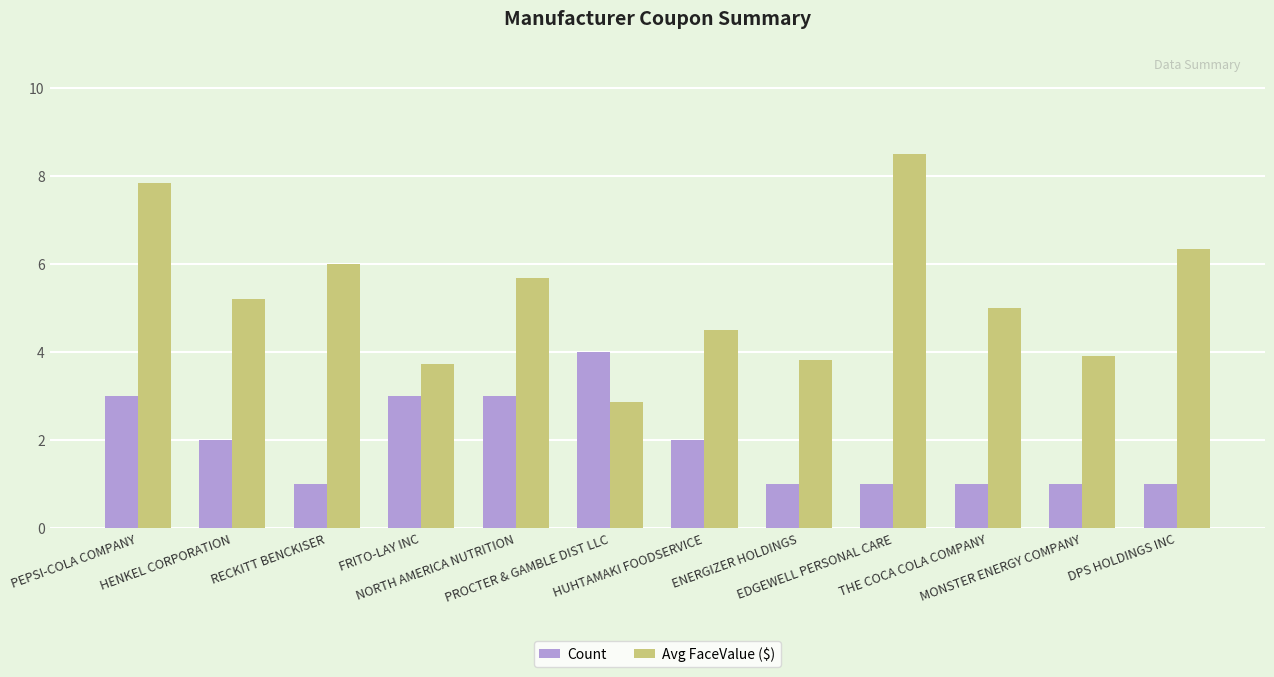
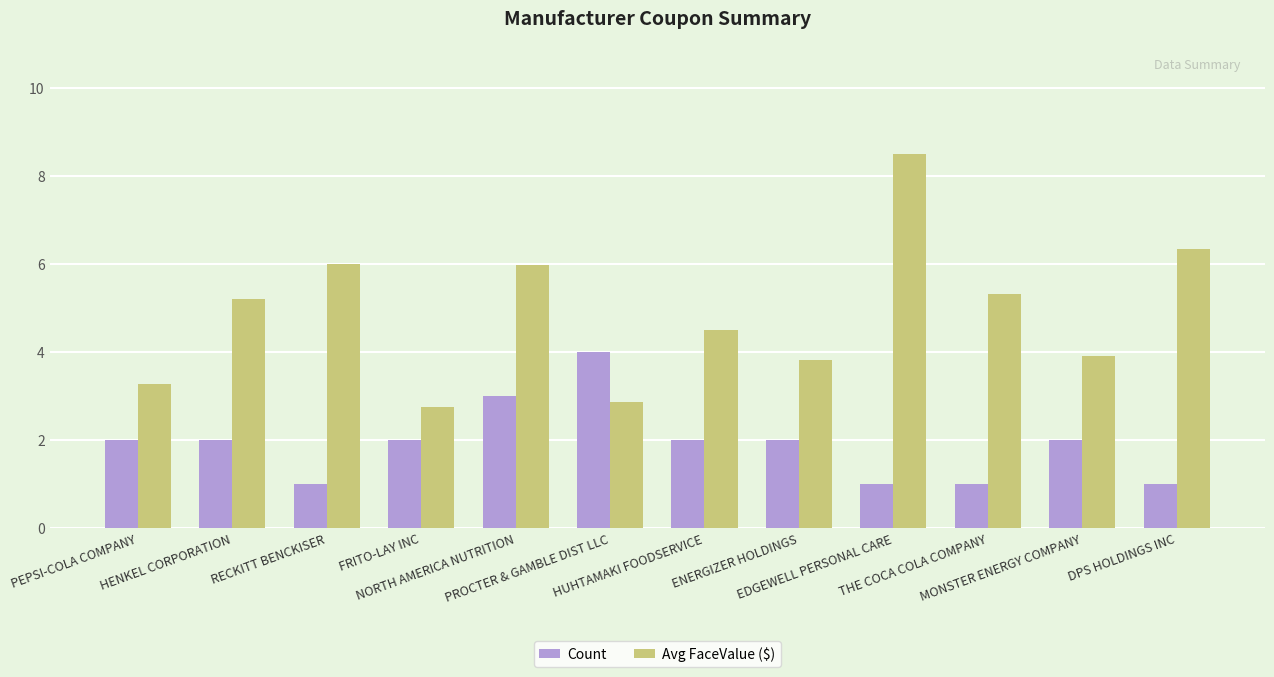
Count, PEPSI-COLA COMPANY: 3 -> 2
Avg FaceValue ($), PEPSI-COLA COMPANY: 7.8 -> 3.3
Count, FRITO-LAY INC: 3 -> 2
Avg FaceValue ($), FRITO-LAY INC: 3.7 -> 2.8
Avg FaceValue ($), NORTH AMERICA NUTRITION: 5.7 -> 6.0
Count, ENERGIZER HOLDINGS: 1 -> 2
Avg FaceValue ($), THE COCA COLA COMPANY: 5.0 -> 5.3
Count, MONSTER ENERGY COMPANY: 1 -> 2
